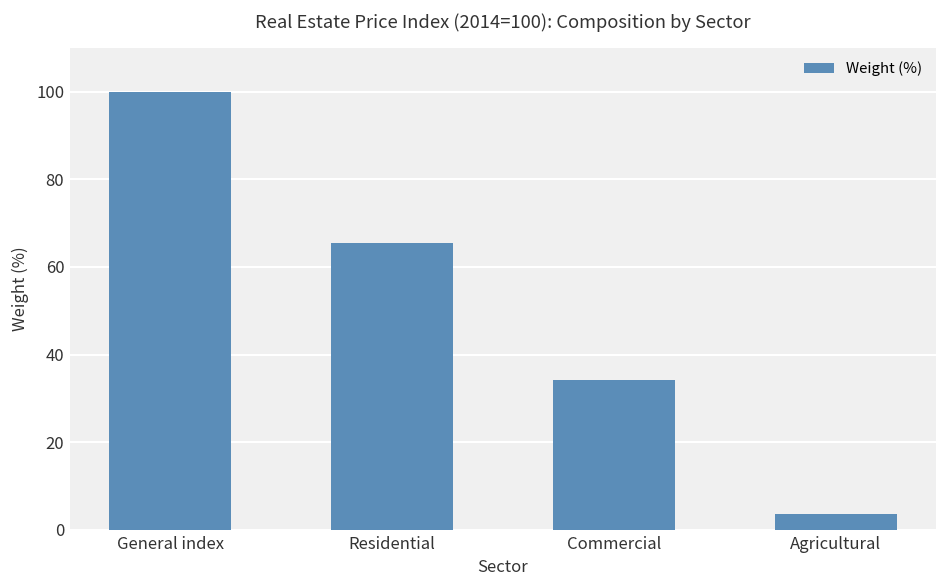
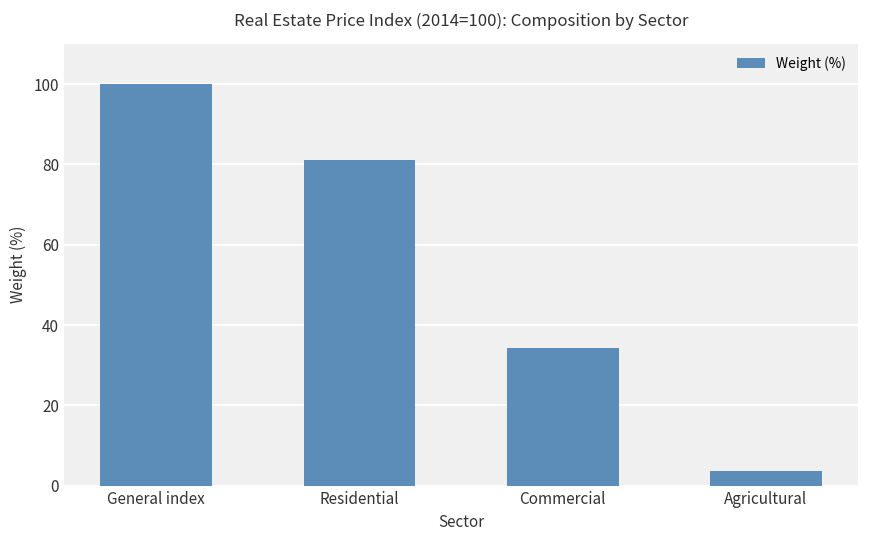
Residential: 65 -> 81
